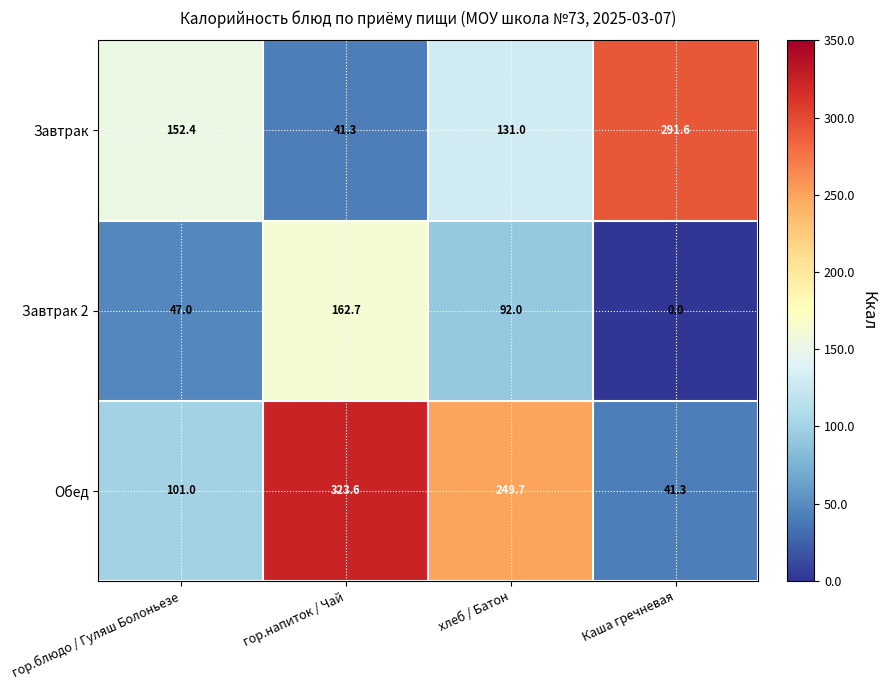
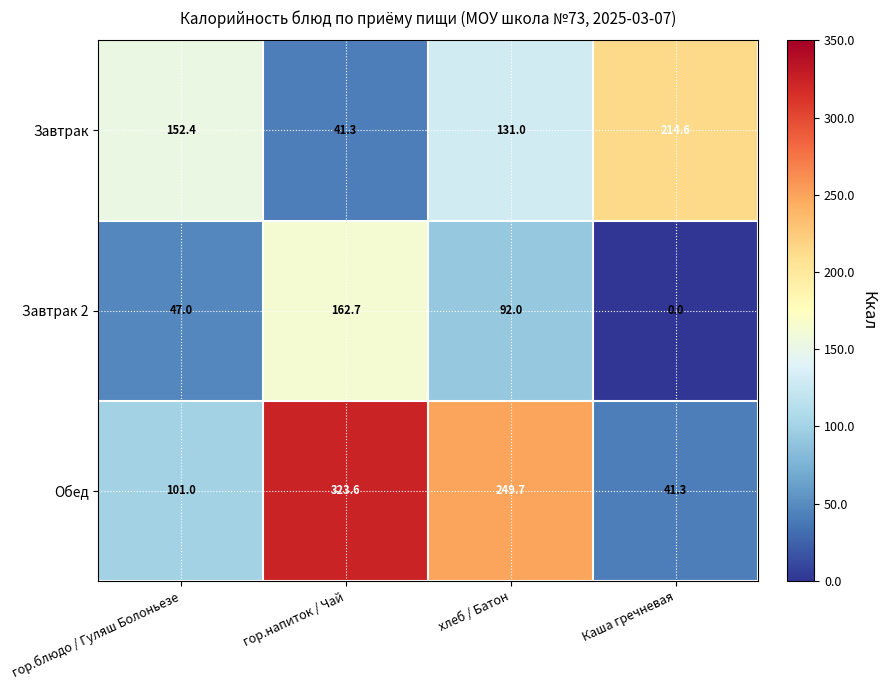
Завтрак, Каша гречневая: 291.6 -> 214.6
